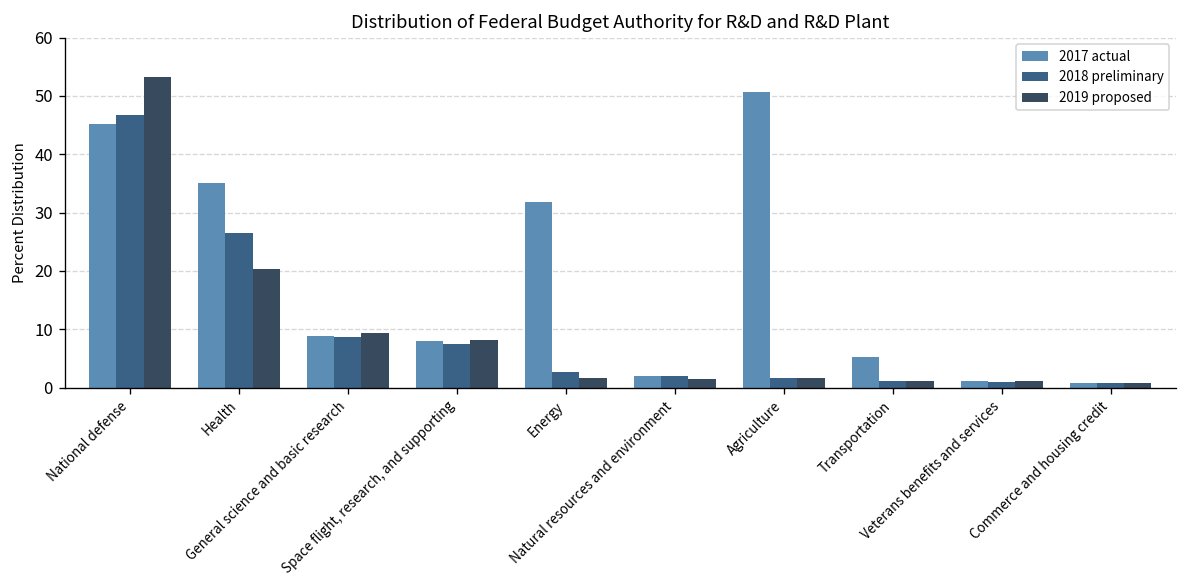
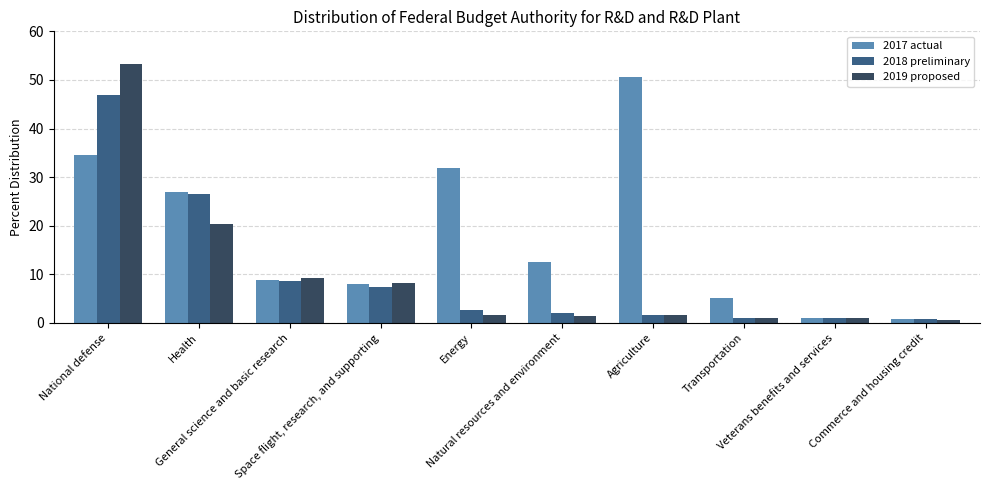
2017 actual, National defense: 45 -> 35
2017 actual, Health: 35 -> 27
2017 actual, Natural resources and environment: 2 -> 13
